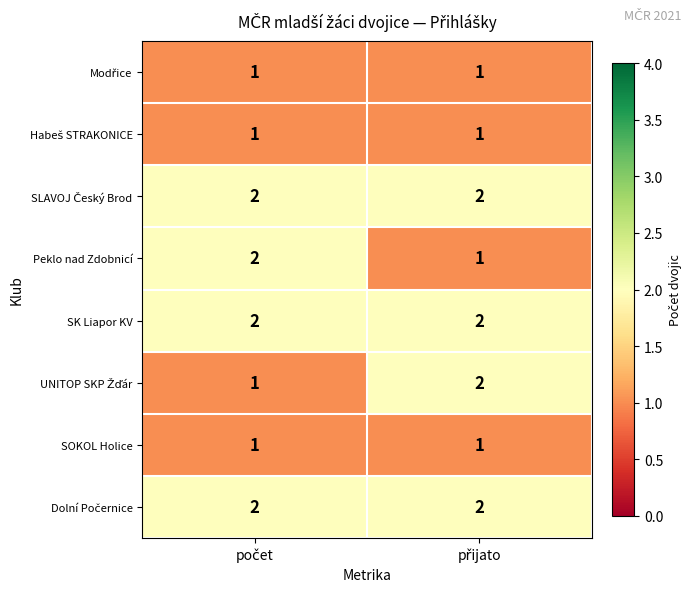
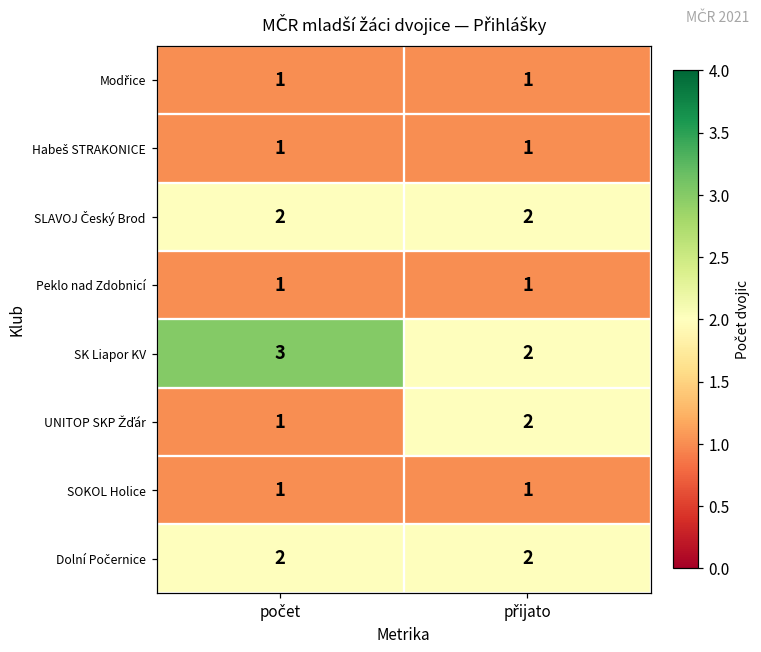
Peklo nad Zdobnicí, počet: 2 -> 1
SK Liapor KV, počet: 2 -> 3
